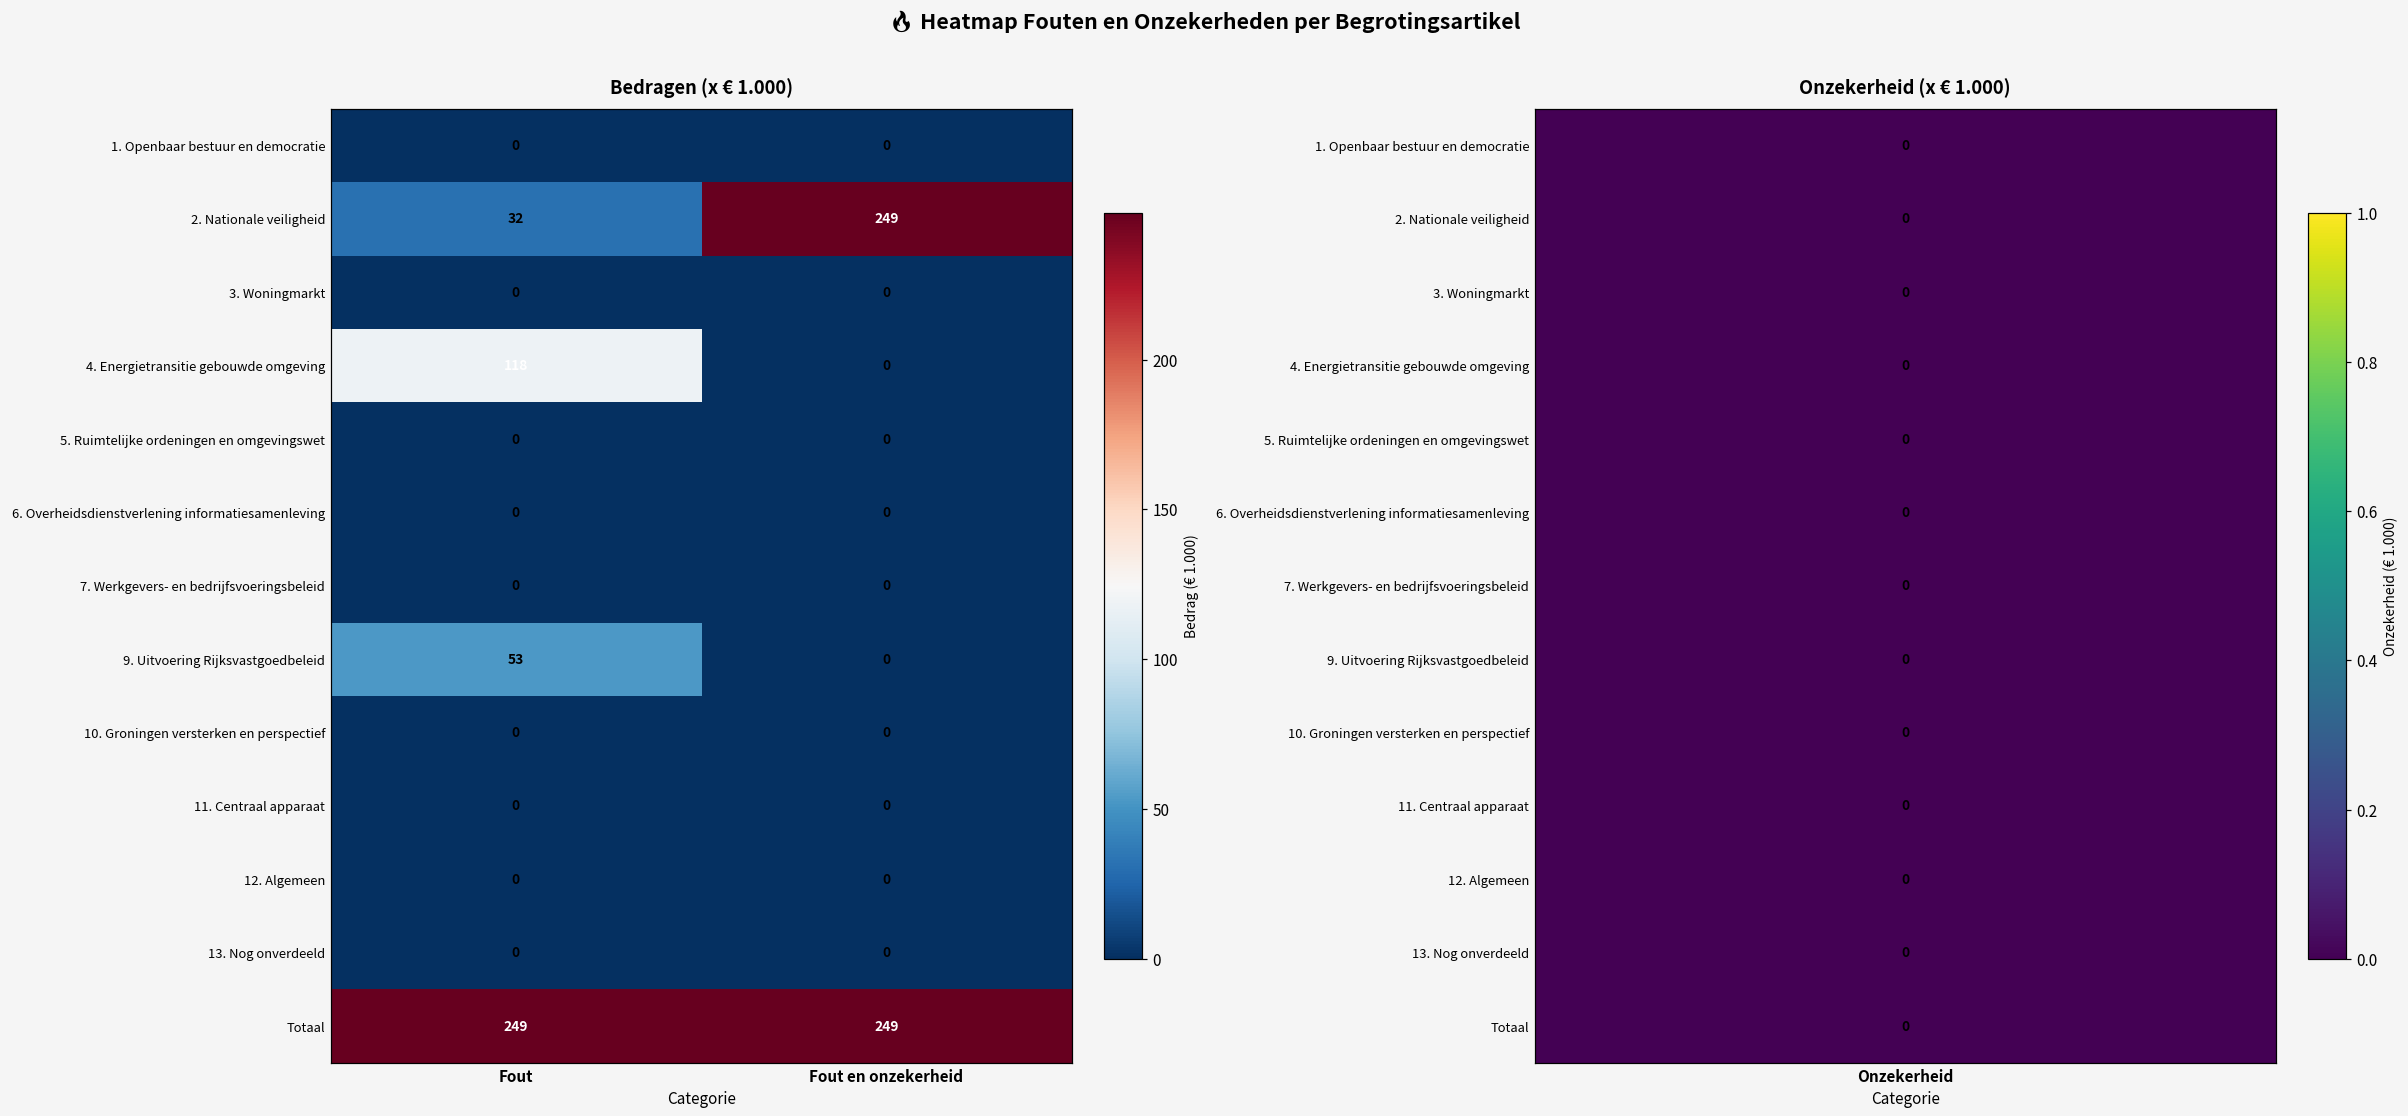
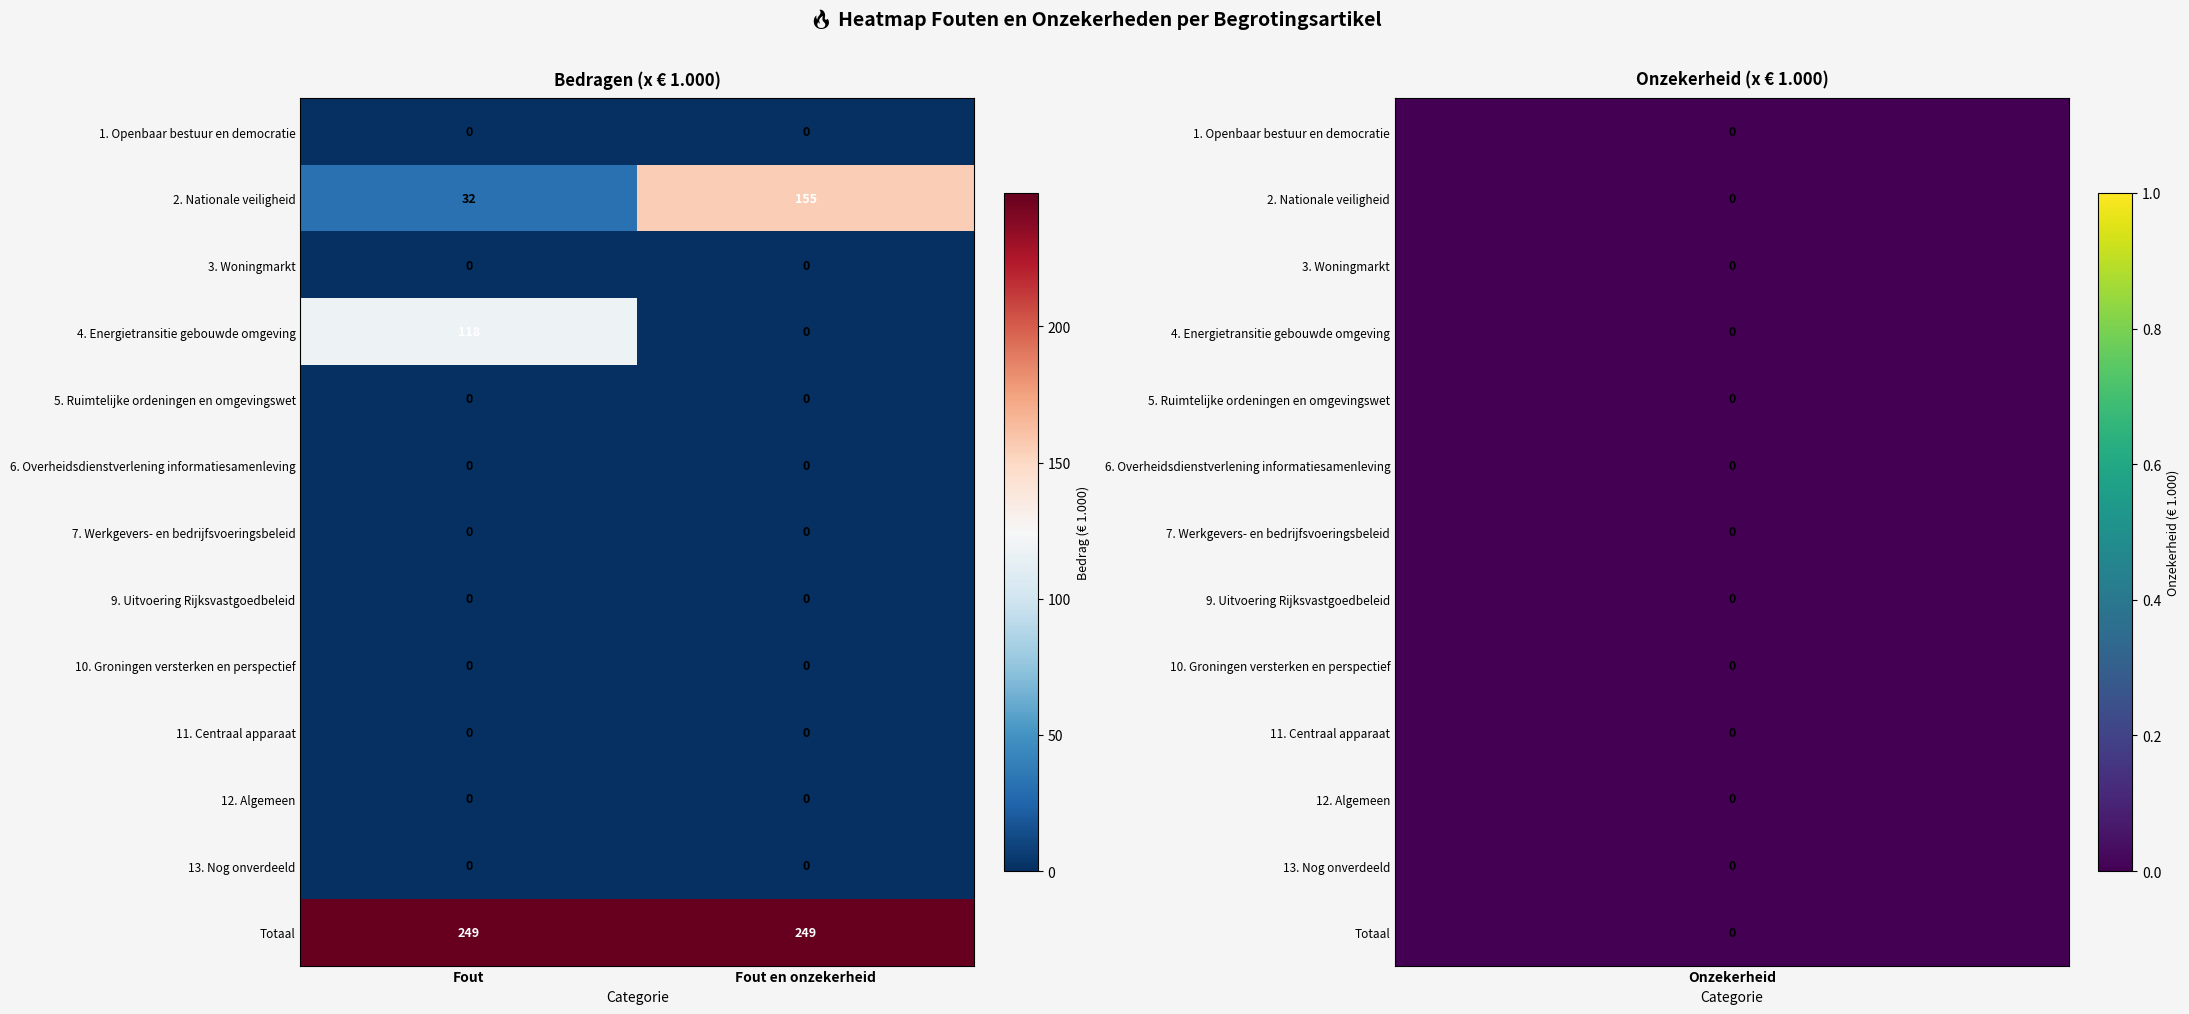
Bedragen (x € 1.000), 2. Nationale veiligheid, Fout en onzekerheid: 249 -> 155
Bedragen (x € 1.000), 9. Uitvoering Rijksvastgoedbeleid, Fout: 53 -> 0
